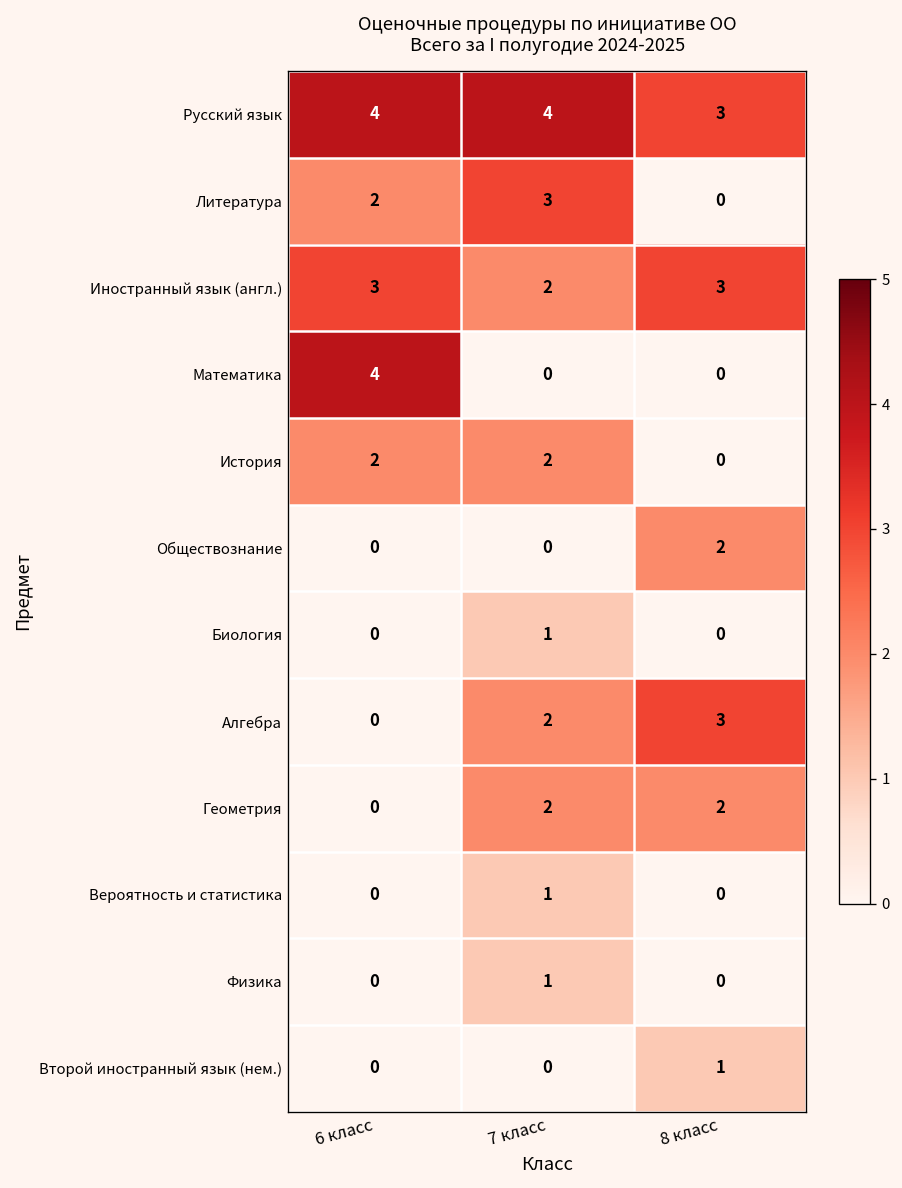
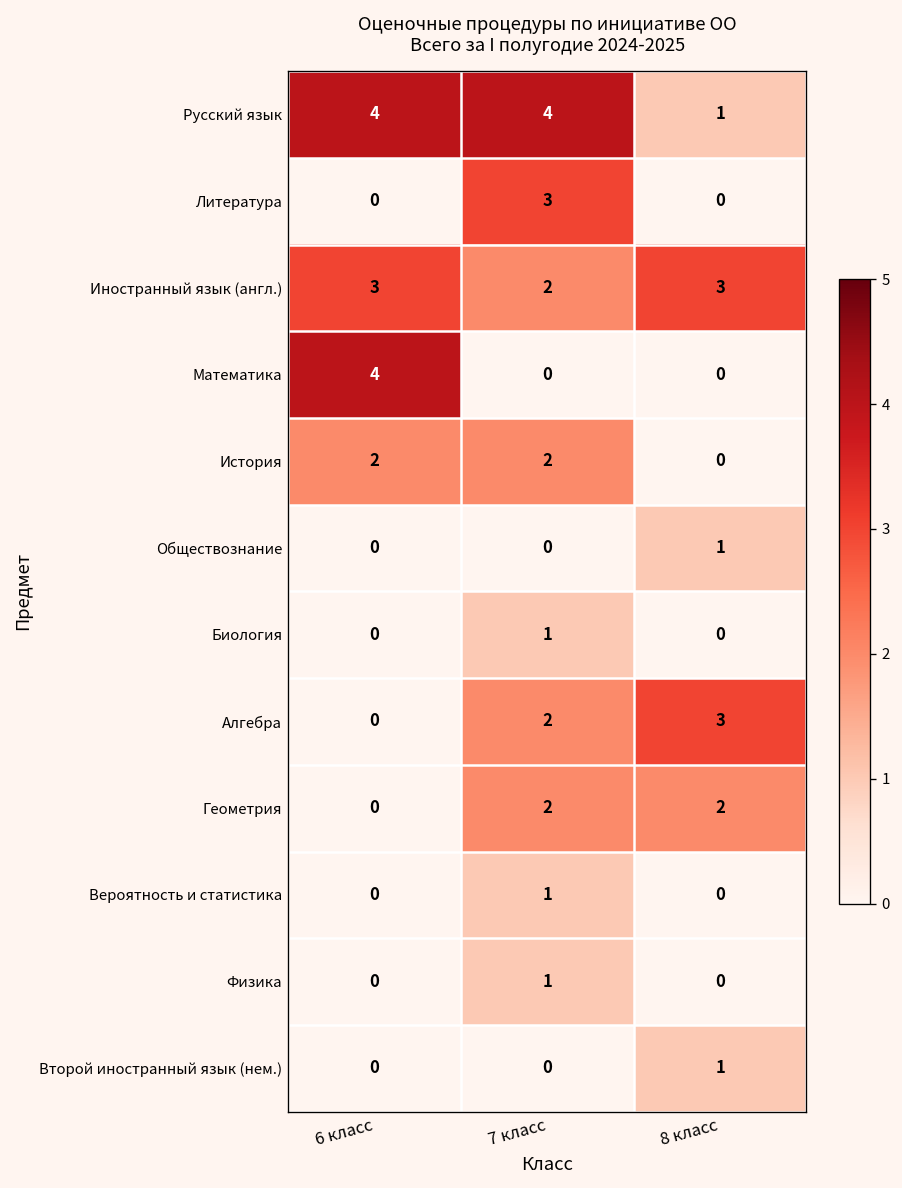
Русский язык, 8 класс: 3 -> 1
Литература, 6 класс: 2 -> 0
Обществознание, 8 класс: 2 -> 1
